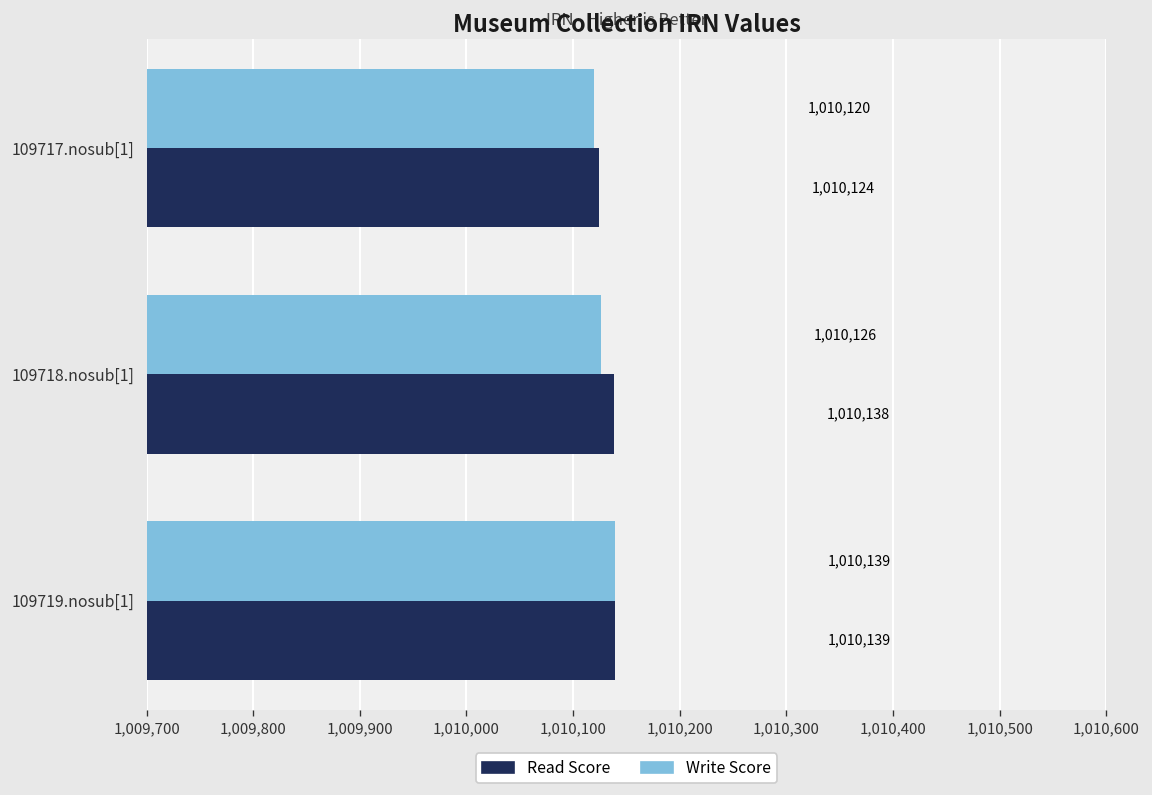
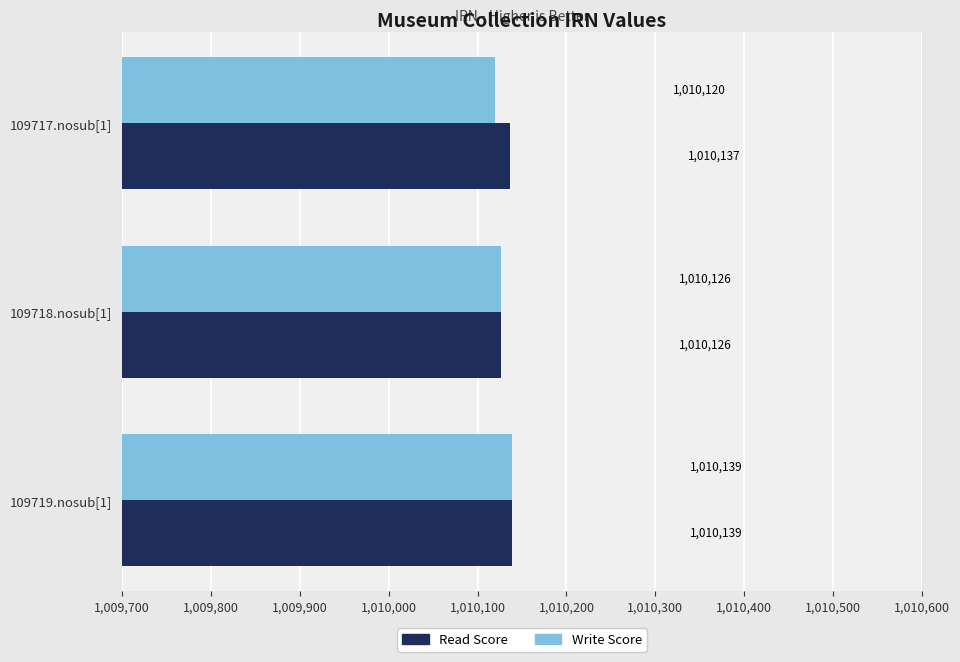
Read Score, 109717.nosub[1]: 1,010,124 -> 1,010,137
Read Score, 109718.nosub[1]: 1,010,138 -> 1,010,126
